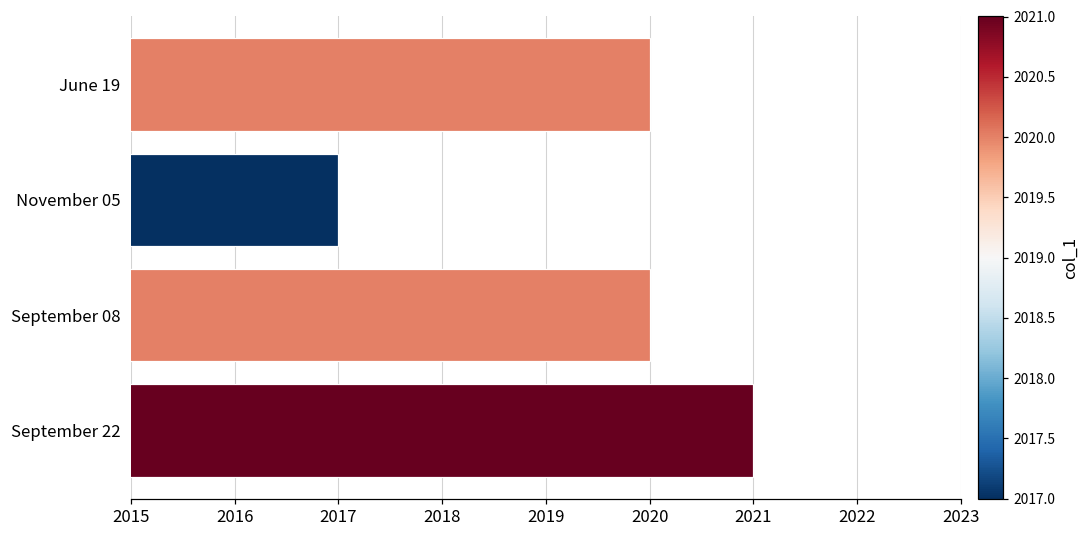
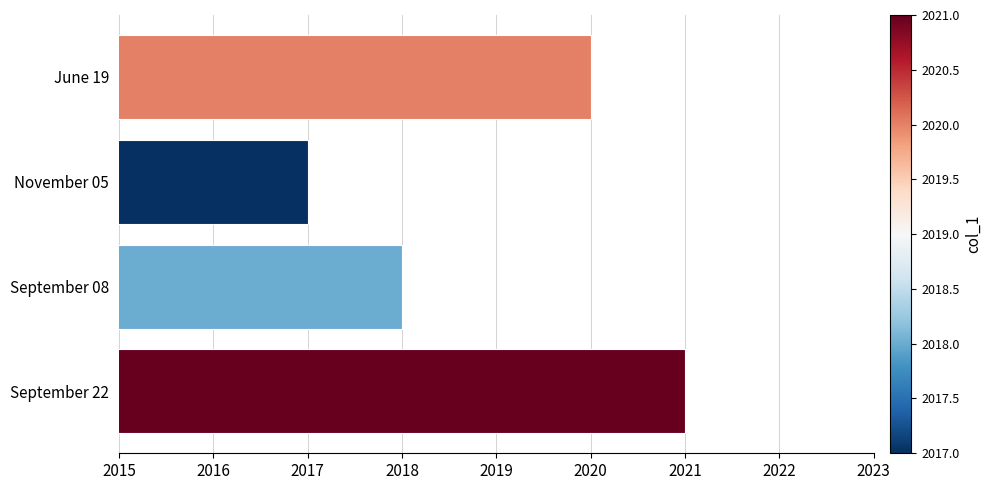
September 08: 2020 -> 2018
